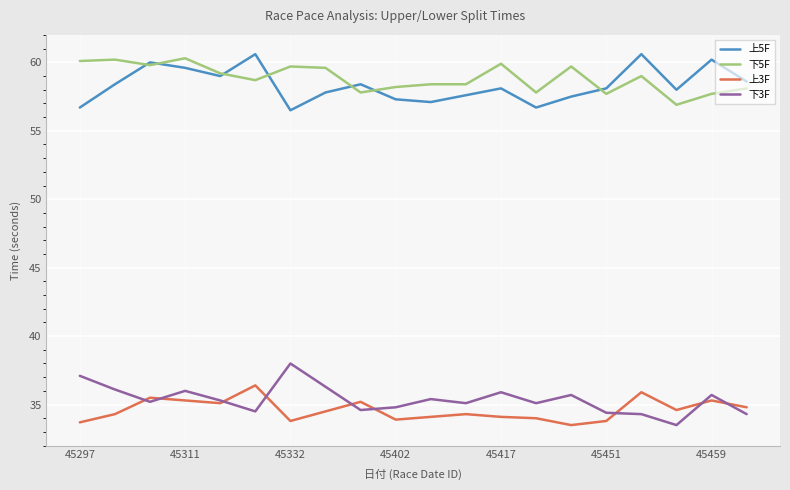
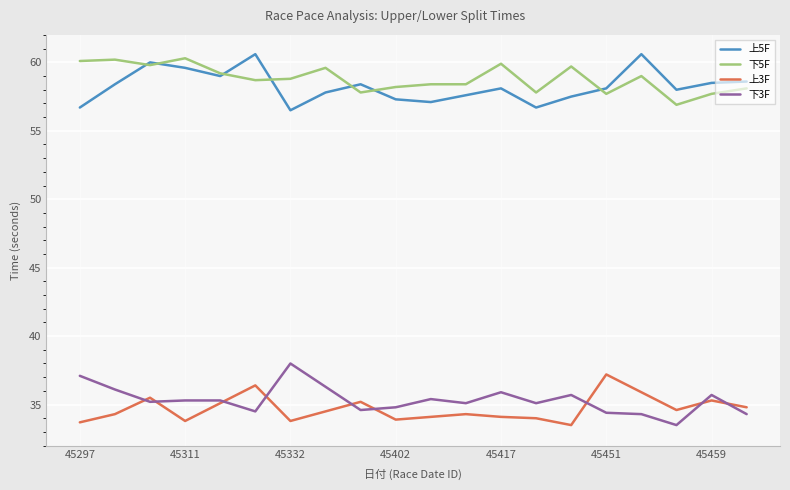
上3F, 45311: 35.3 -> 33.8
下3F, 45311: 36.0 -> 35.3
下5F, 45332: 59.7 -> 58.8
上3F, 45451: 33.8 -> 37.2
上5F, 45459: 60.2 -> 58.5
